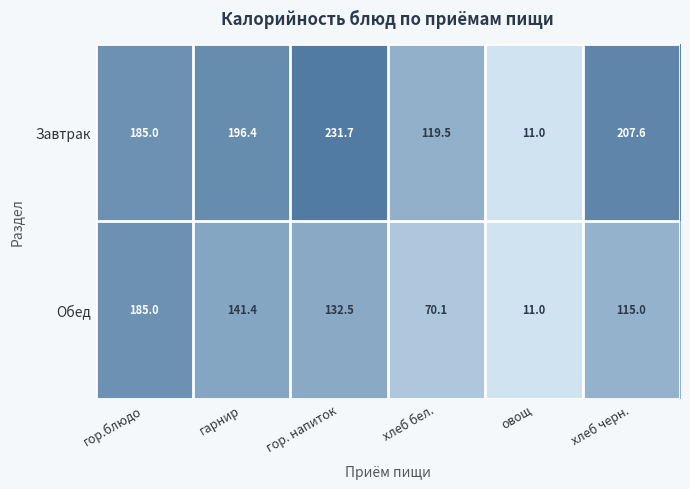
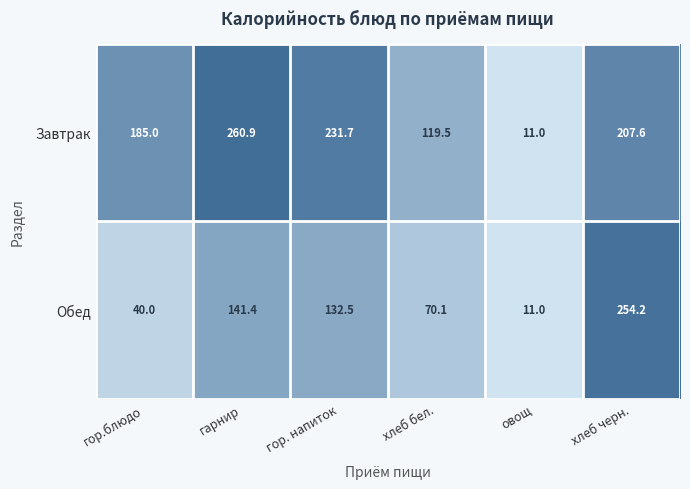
Завтрак, гарнир: 196.4 -> 260.9
Обед, гор.блюдо: 185.0 -> 40.0
Обед, хлеб черн.: 115.0 -> 254.2
